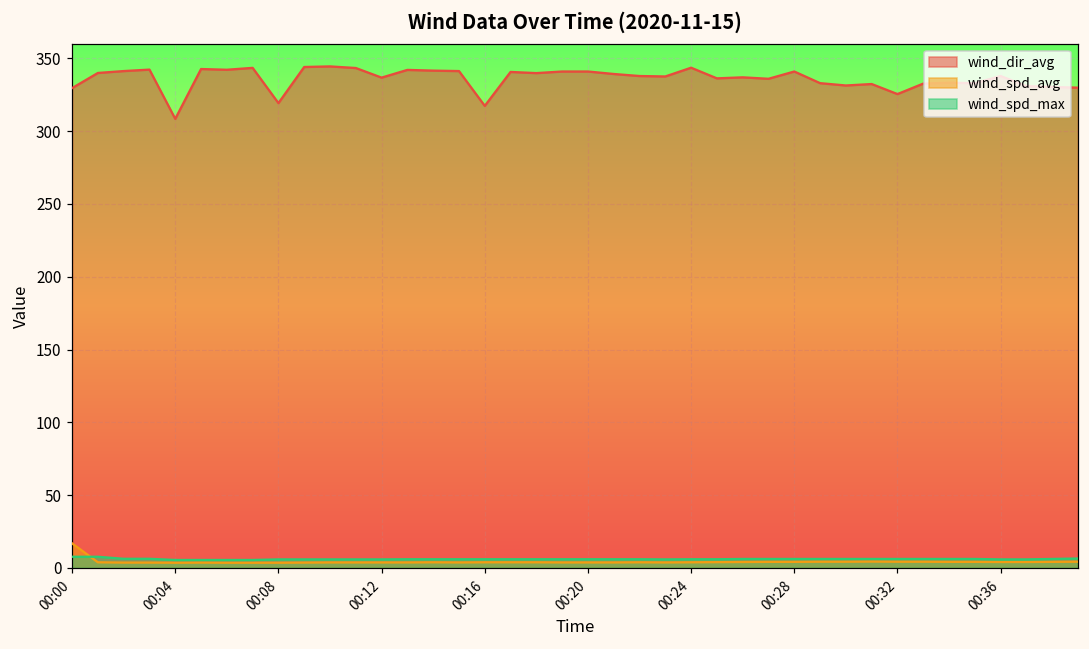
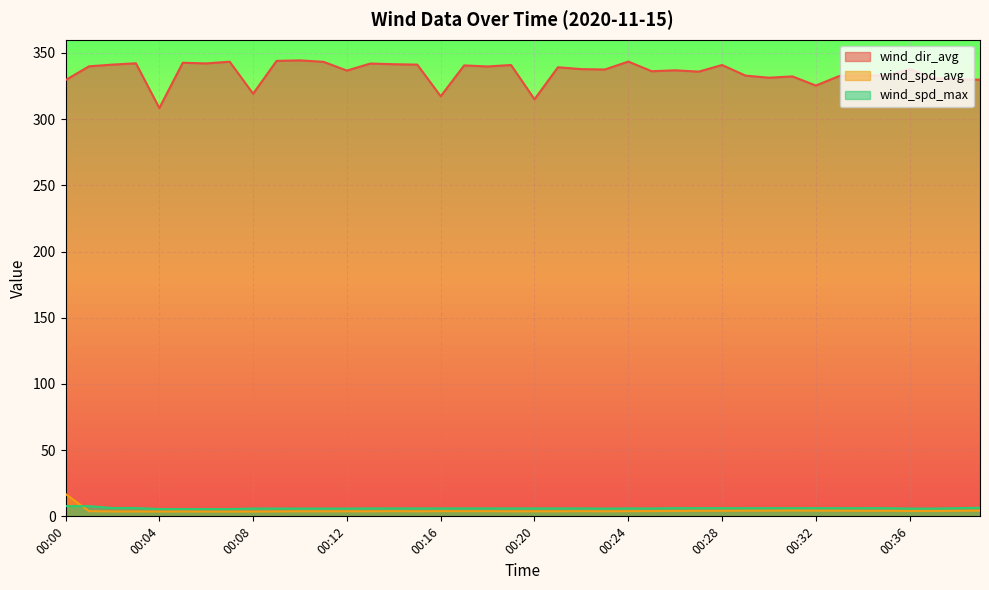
wind_dir_avg, 00:20: 341 -> 315
